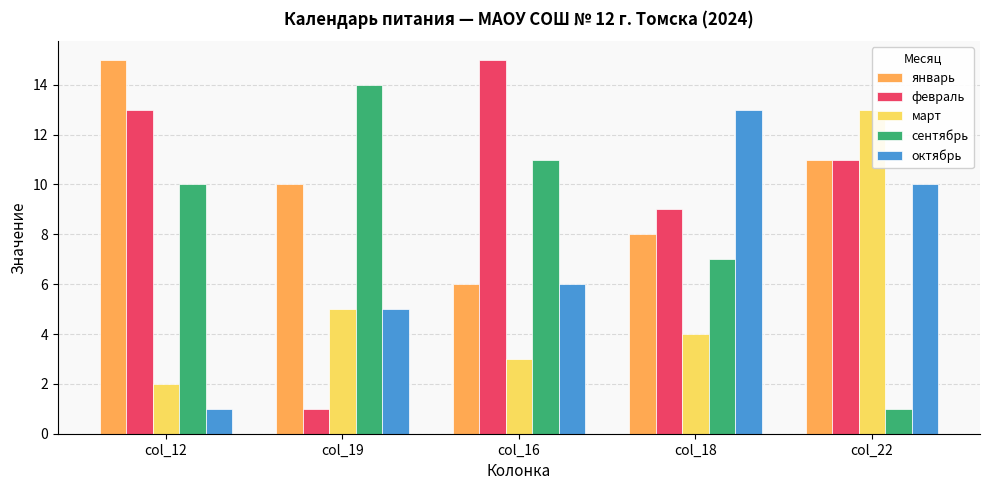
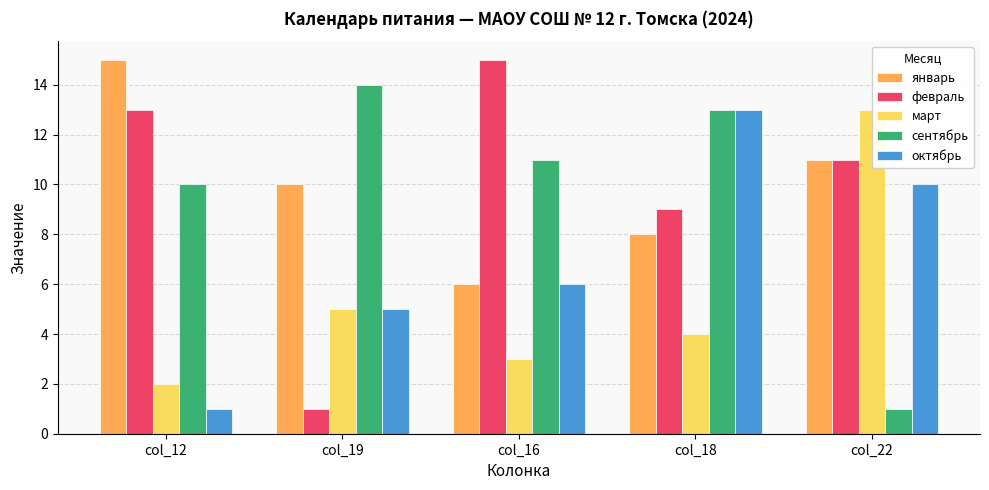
сентябрь, col_18: 7 -> 13
